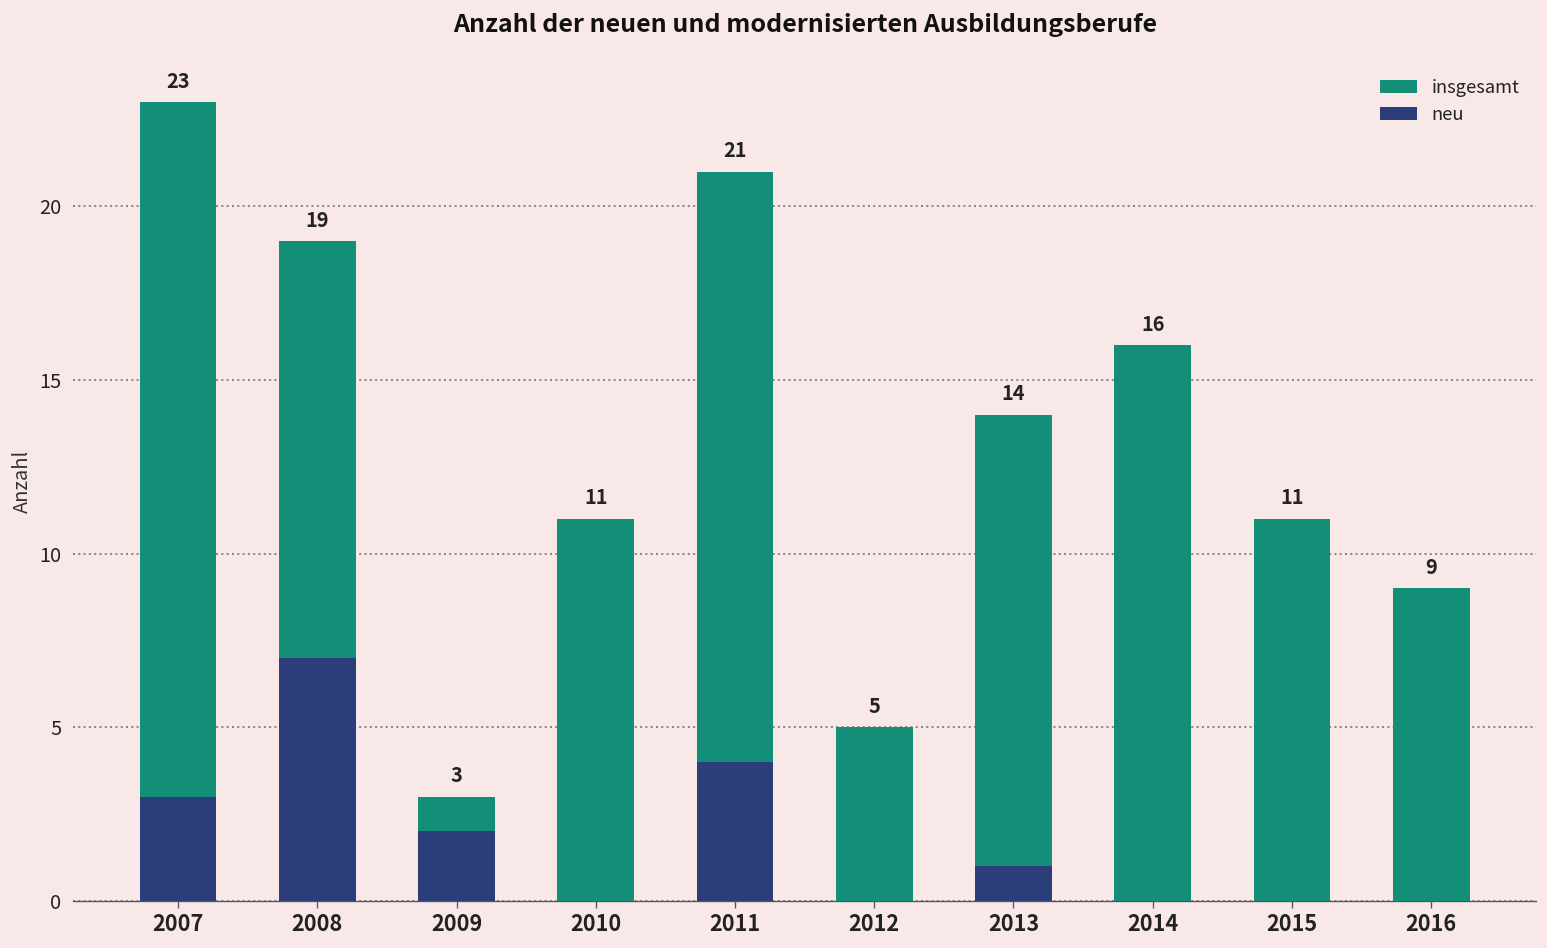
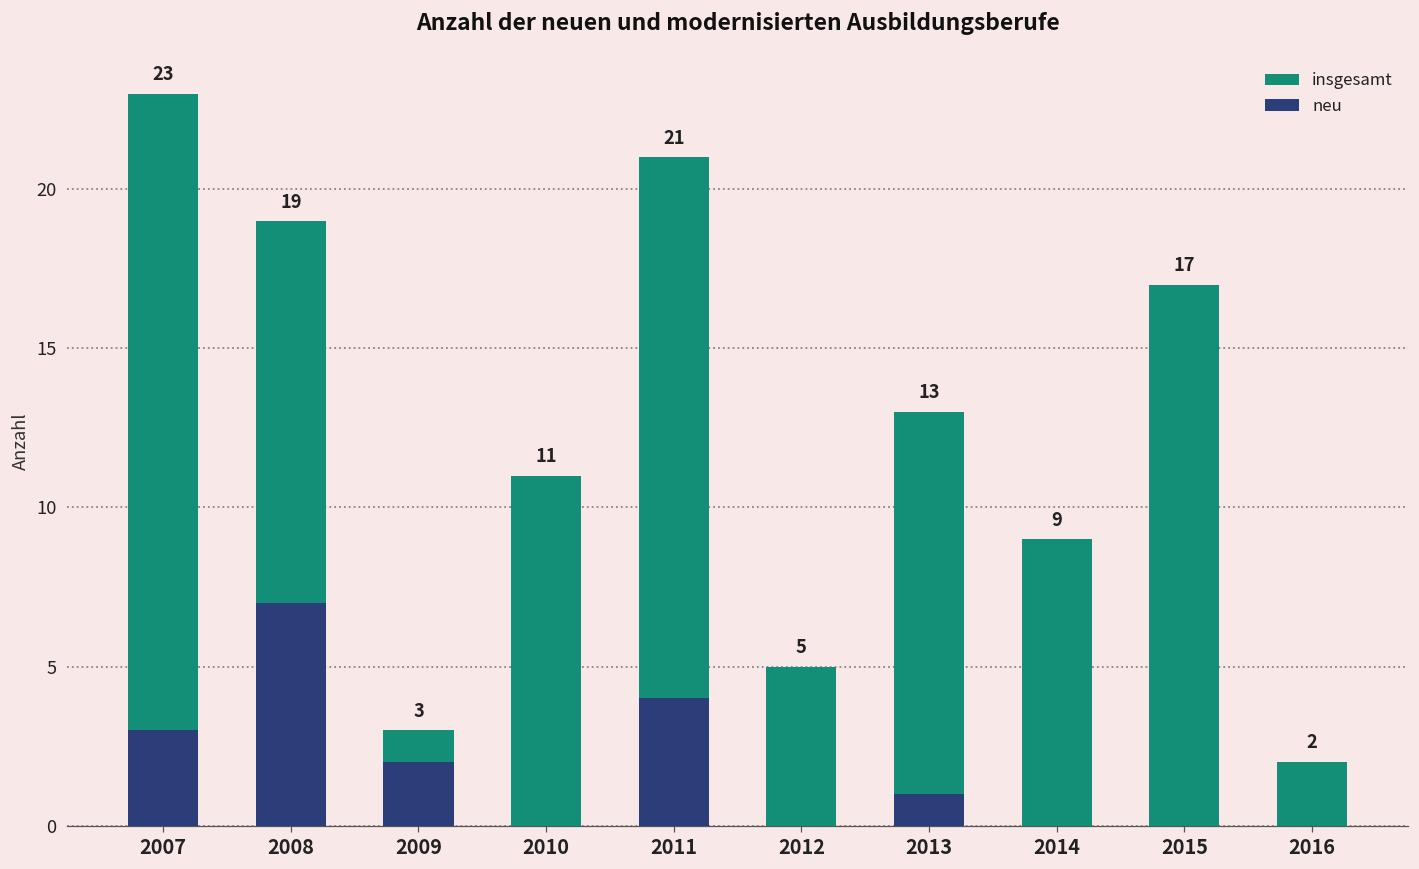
insgesamt, 2013: 14 -> 13
insgesamt, 2014: 16 -> 9
insgesamt, 2015: 11 -> 17
insgesamt, 2016: 9 -> 2
